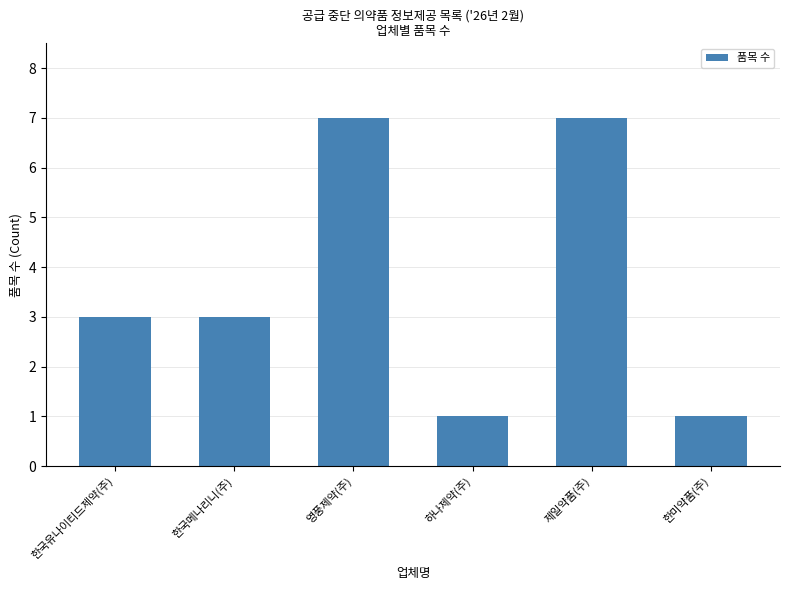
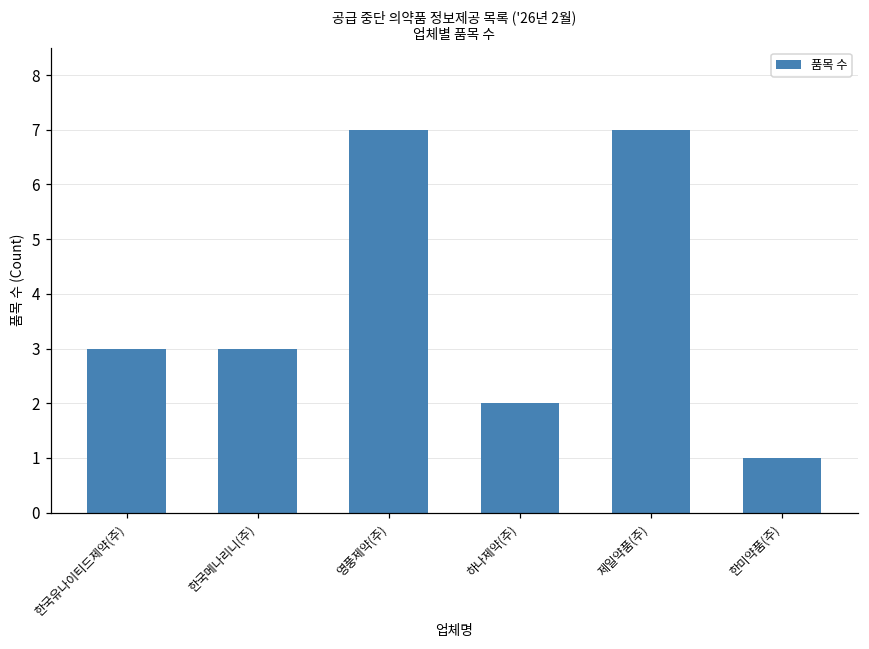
하나제약(주): 1 -> 2
